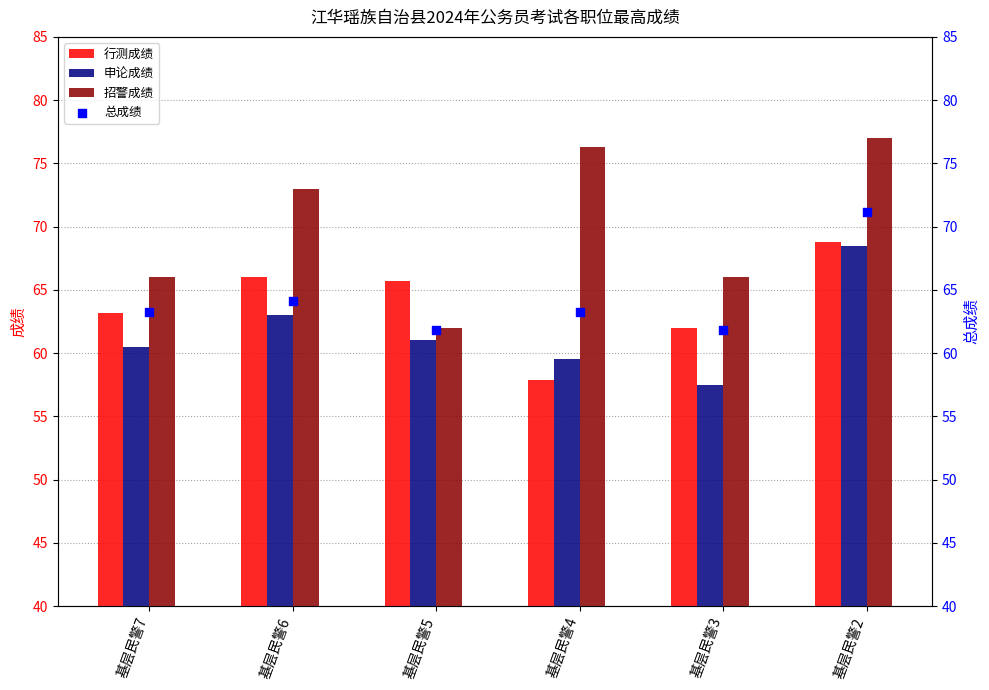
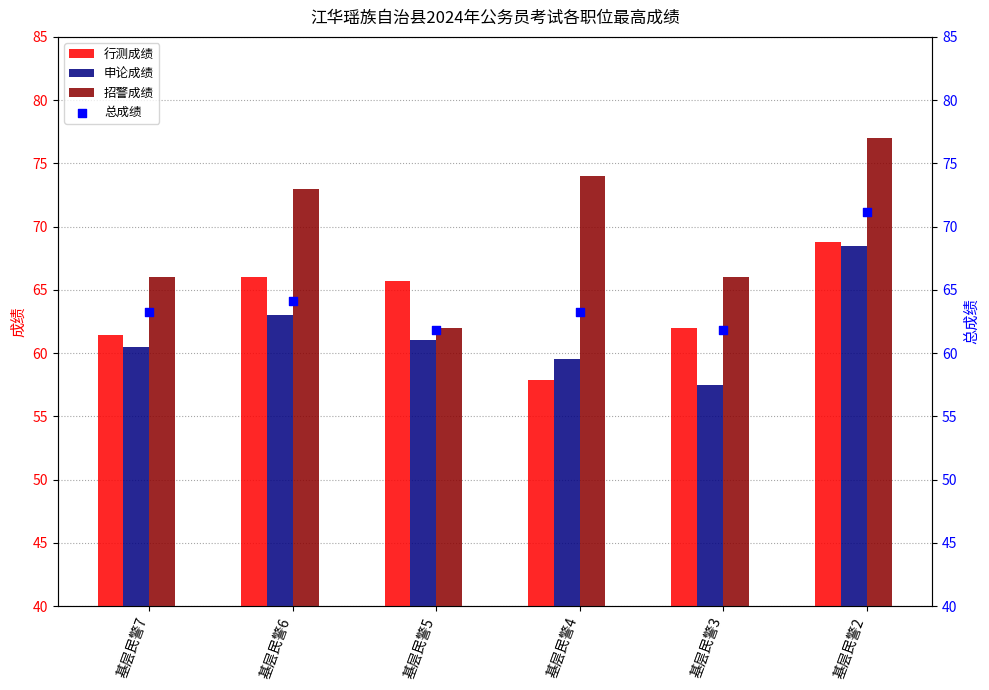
行测成绩, 基层民警7: 63.2 -> 61.4
招警成绩, 基层民警4: 76.3 -> 74.0
